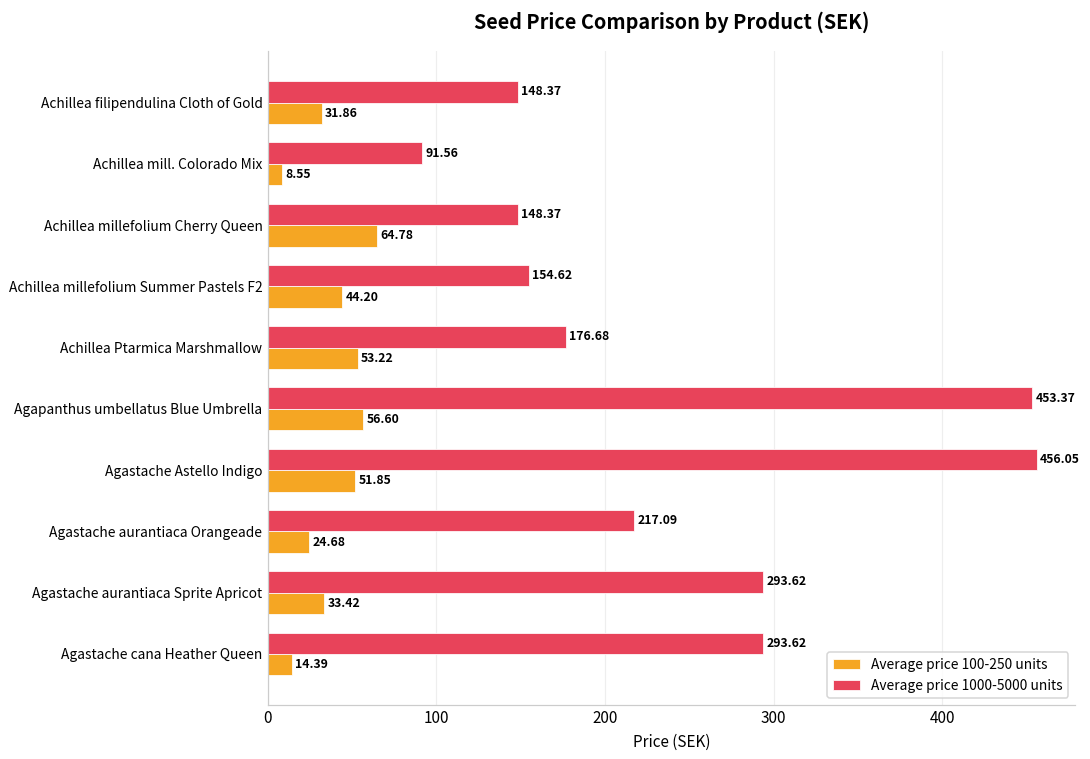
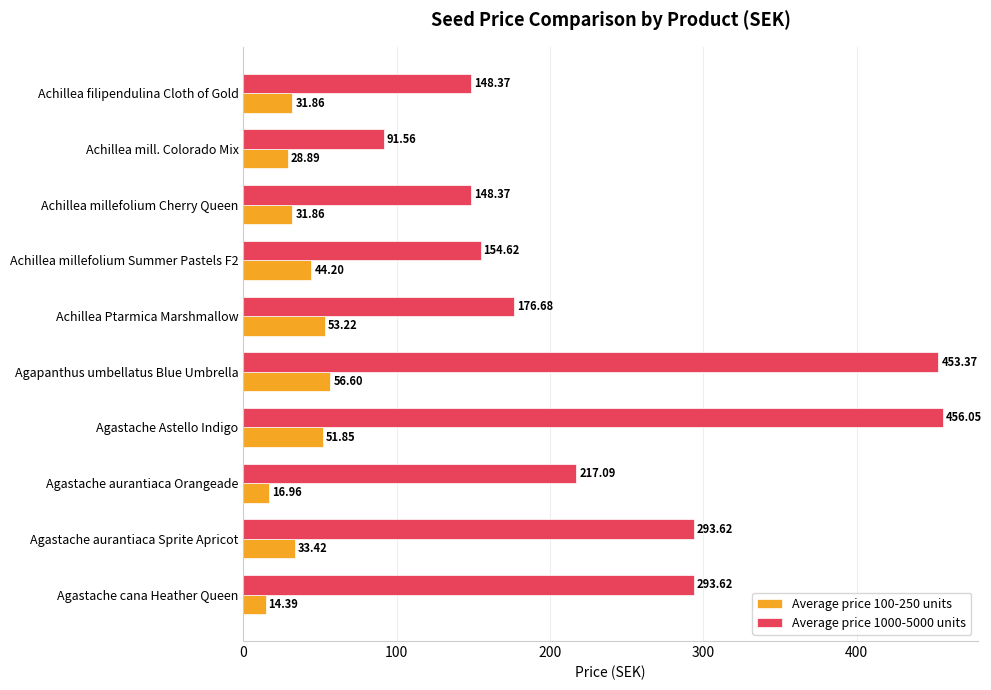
Average price 100-250 units, Achillea mill. Colorado Mix: 8.55 -> 28.89
Average price 100-250 units, Achillea millefolium Cherry Queen: 64.78 -> 31.86
Average price 100-250 units, Agastache aurantiaca Orangeade: 24.68 -> 16.96
